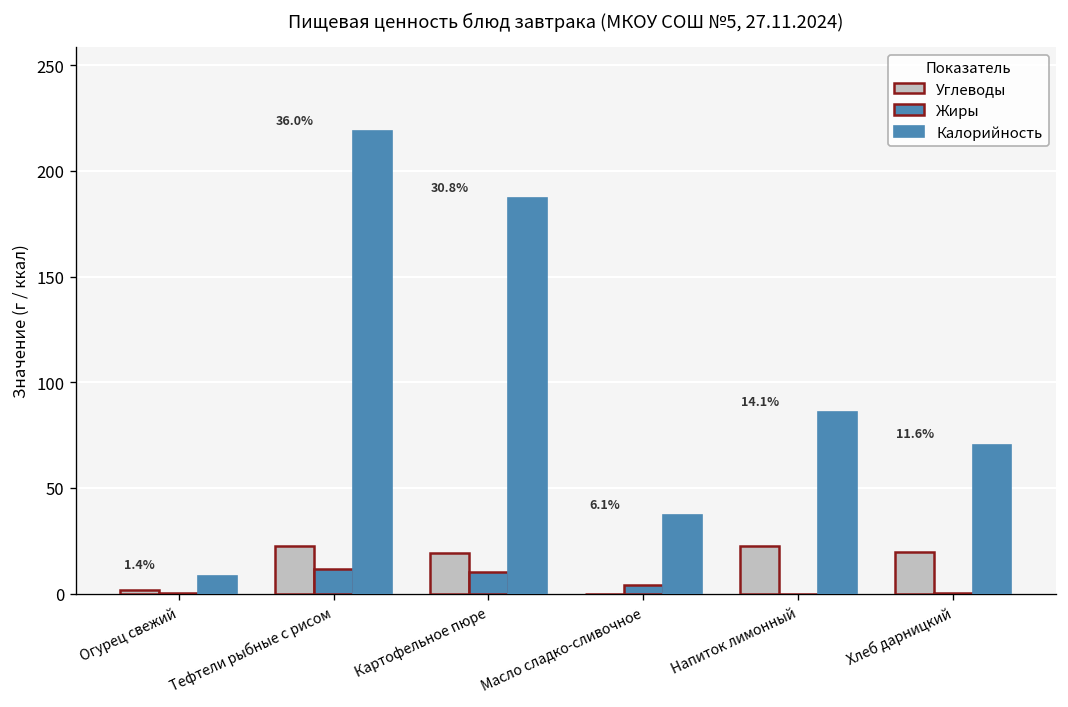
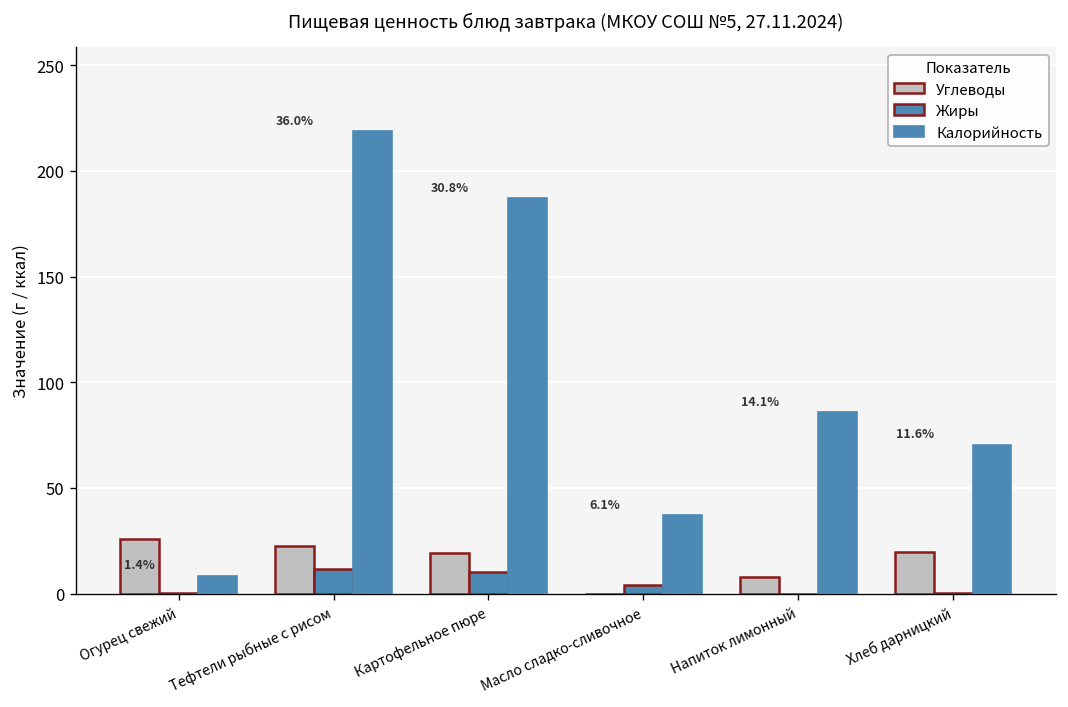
Углеводы, Огурец свежий: 2 -> 26
Углеводы, Напиток лимонный: 23 -> 8
